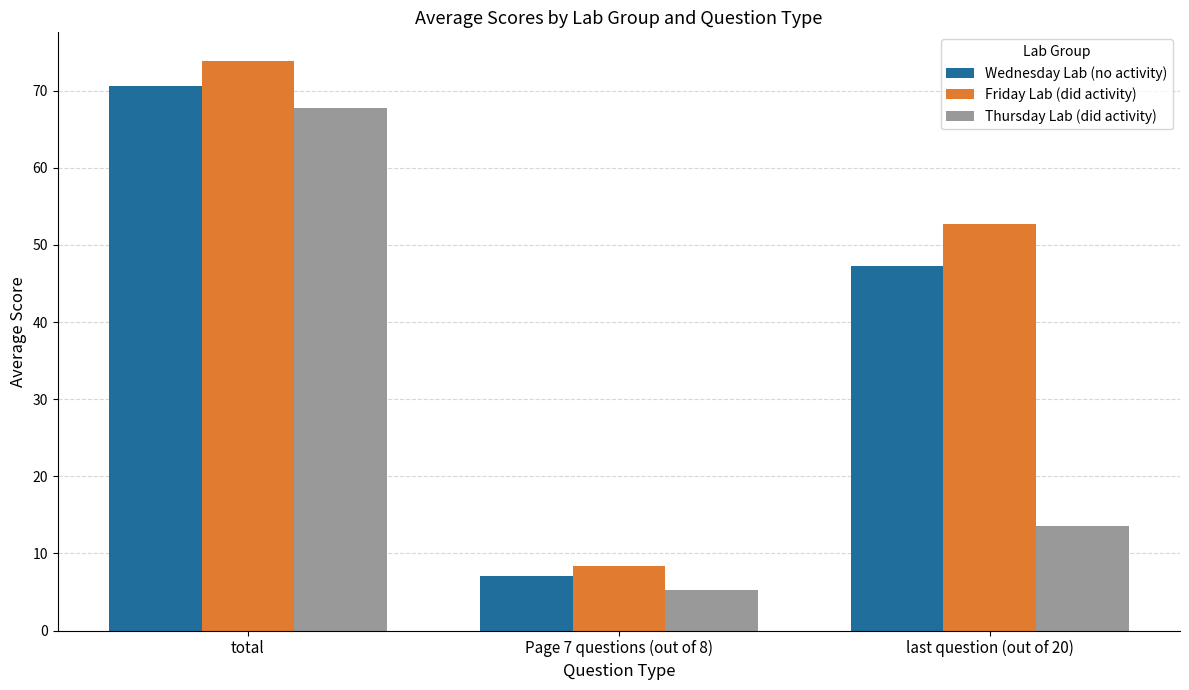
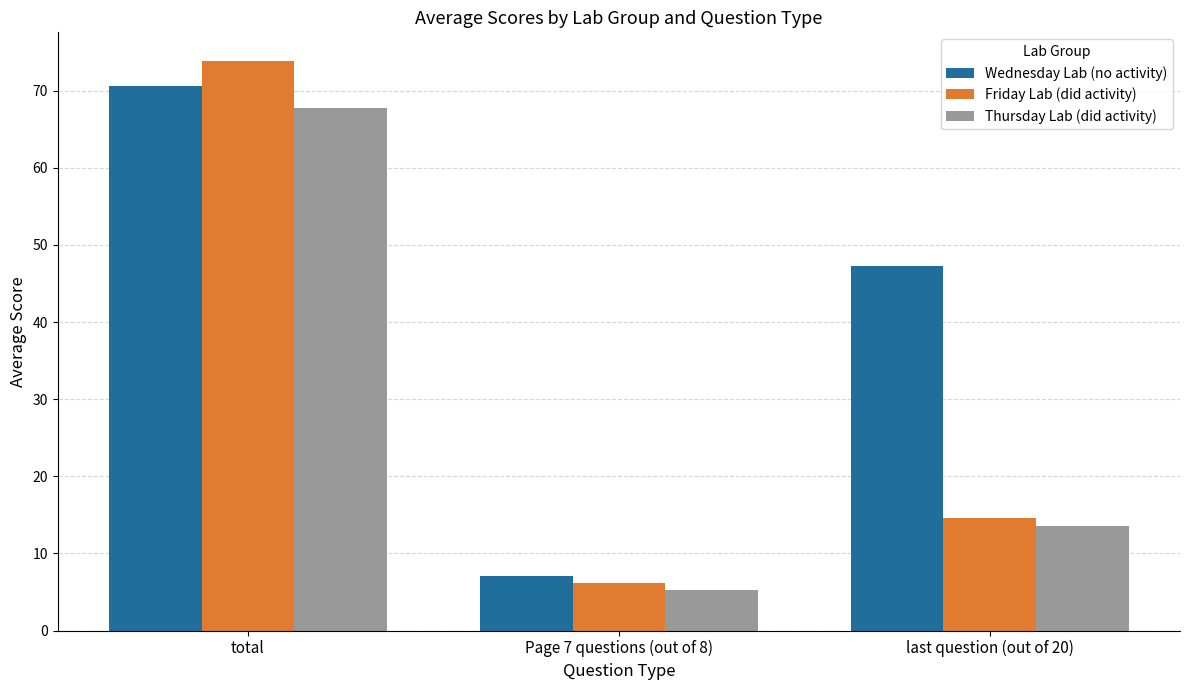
Friday Lab (did activity), Page 7 questions (out of 8): 8 -> 6
Friday Lab (did activity), last question (out of 20): 53 -> 15
